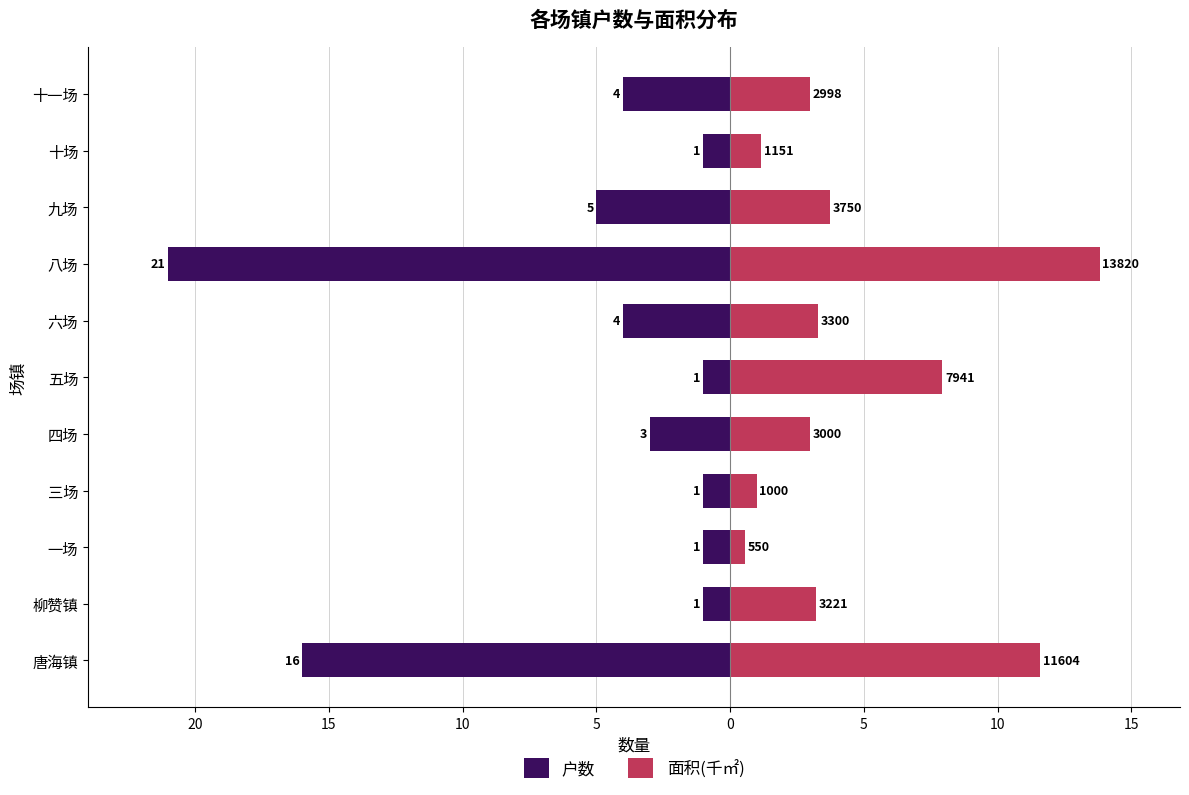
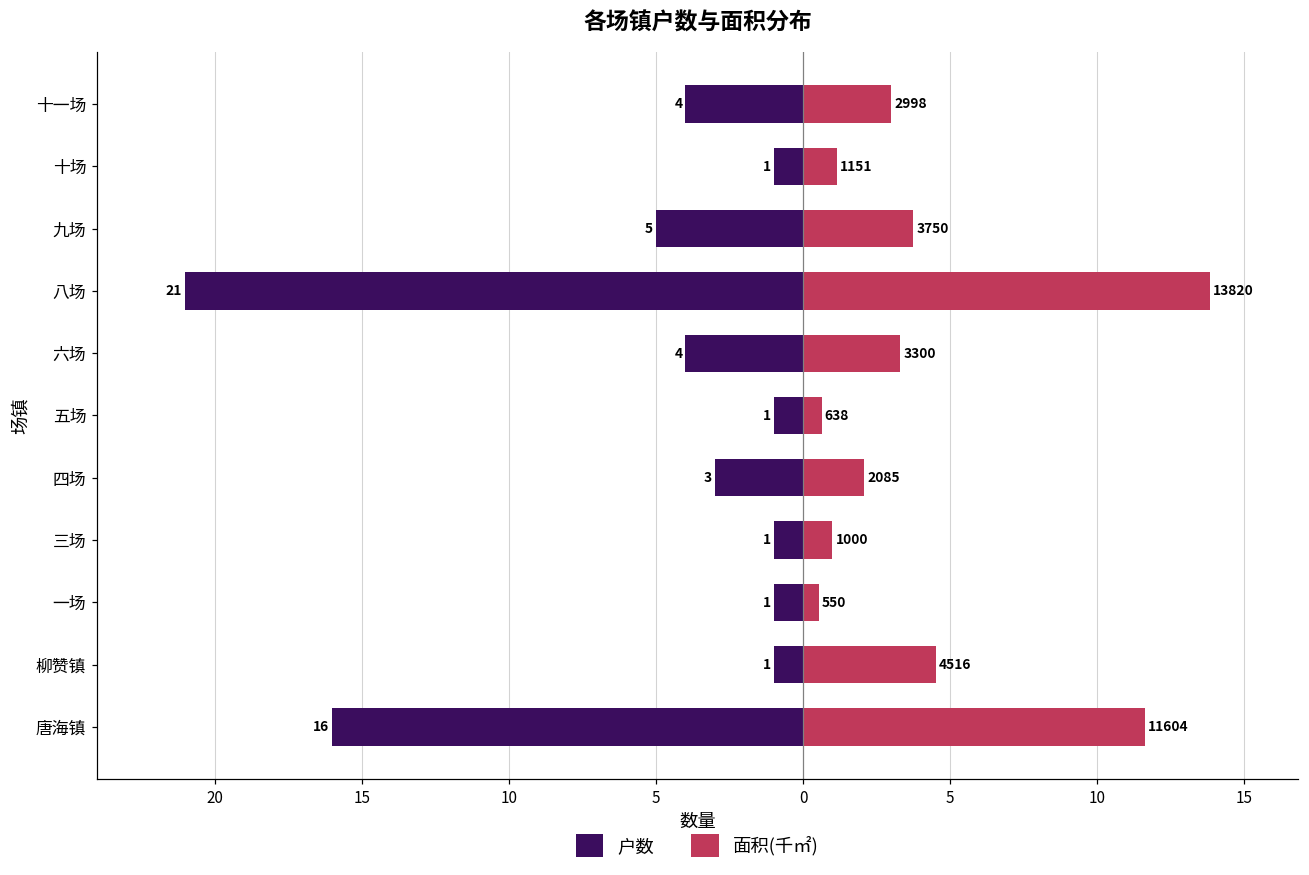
面积(千㎡), 五场: 7941 -> 638
面积(千㎡), 四场: 3000 -> 2085
面积(千㎡), 柳赞镇: 3221 -> 4516
